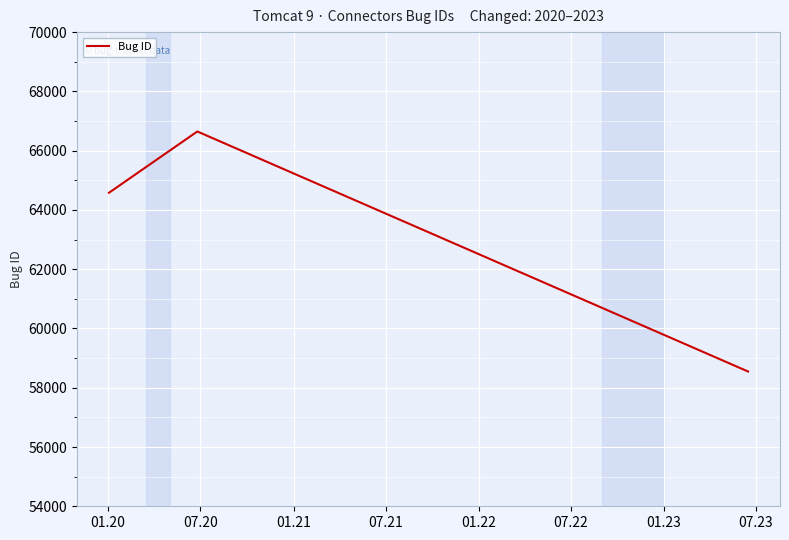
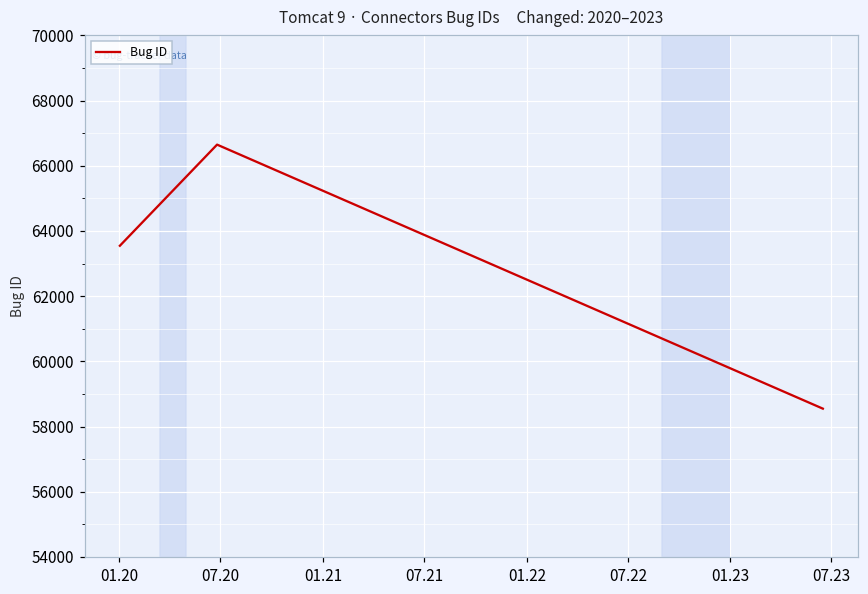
01.20: 64600 -> 63500
